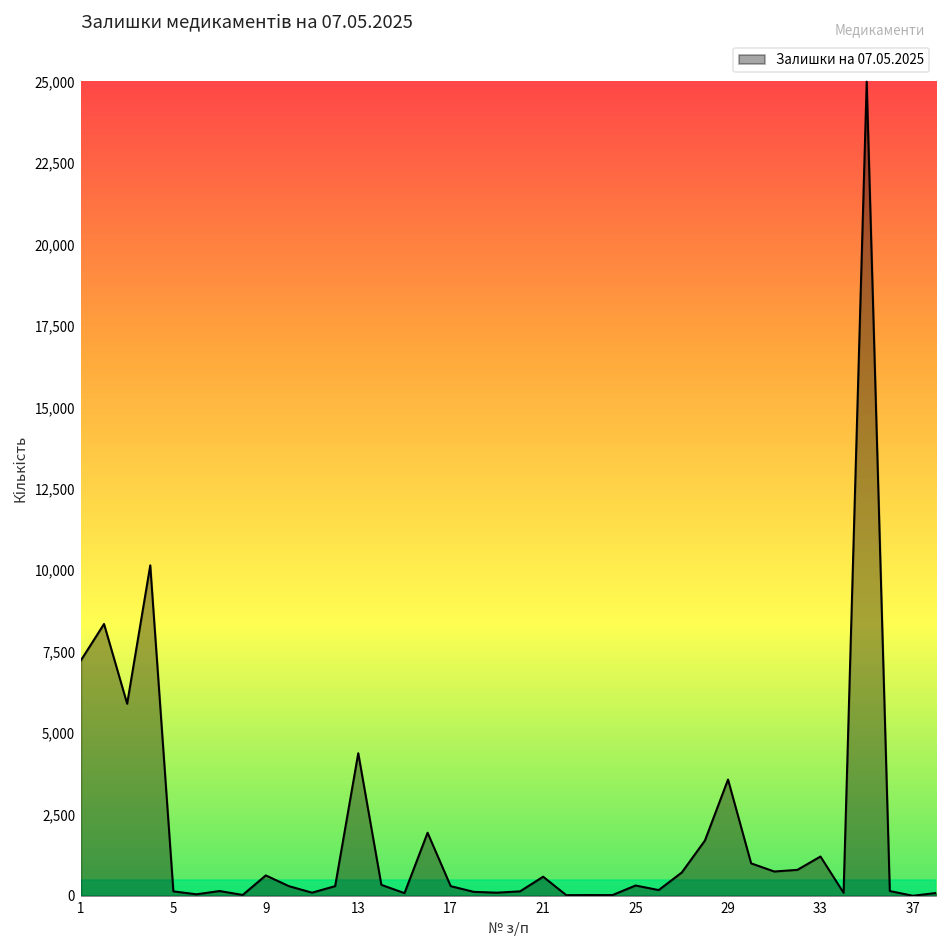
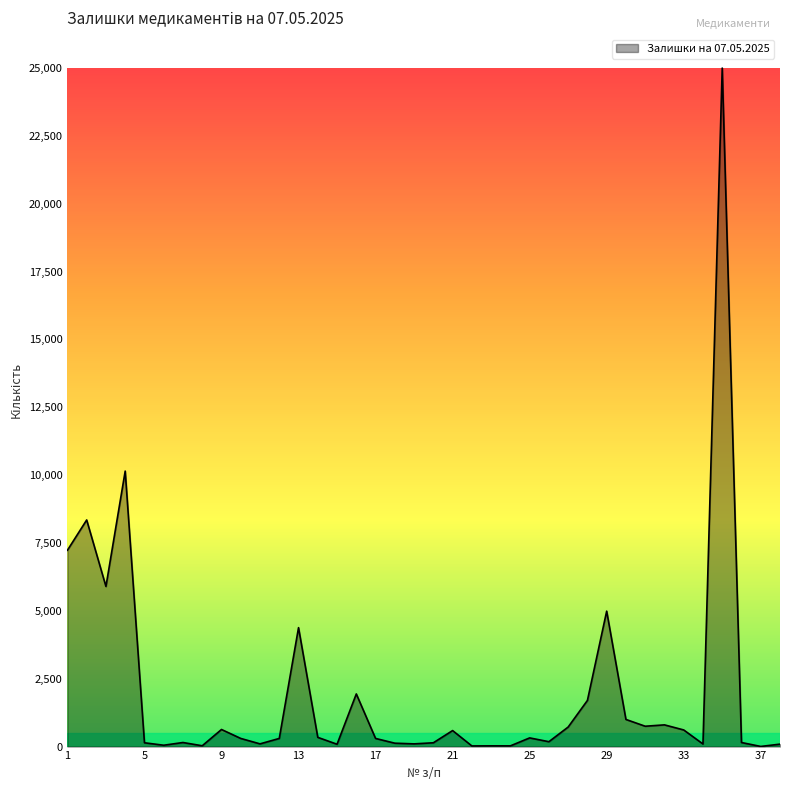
29: 3,600 -> 5,000
33: 1,200 -> 600
